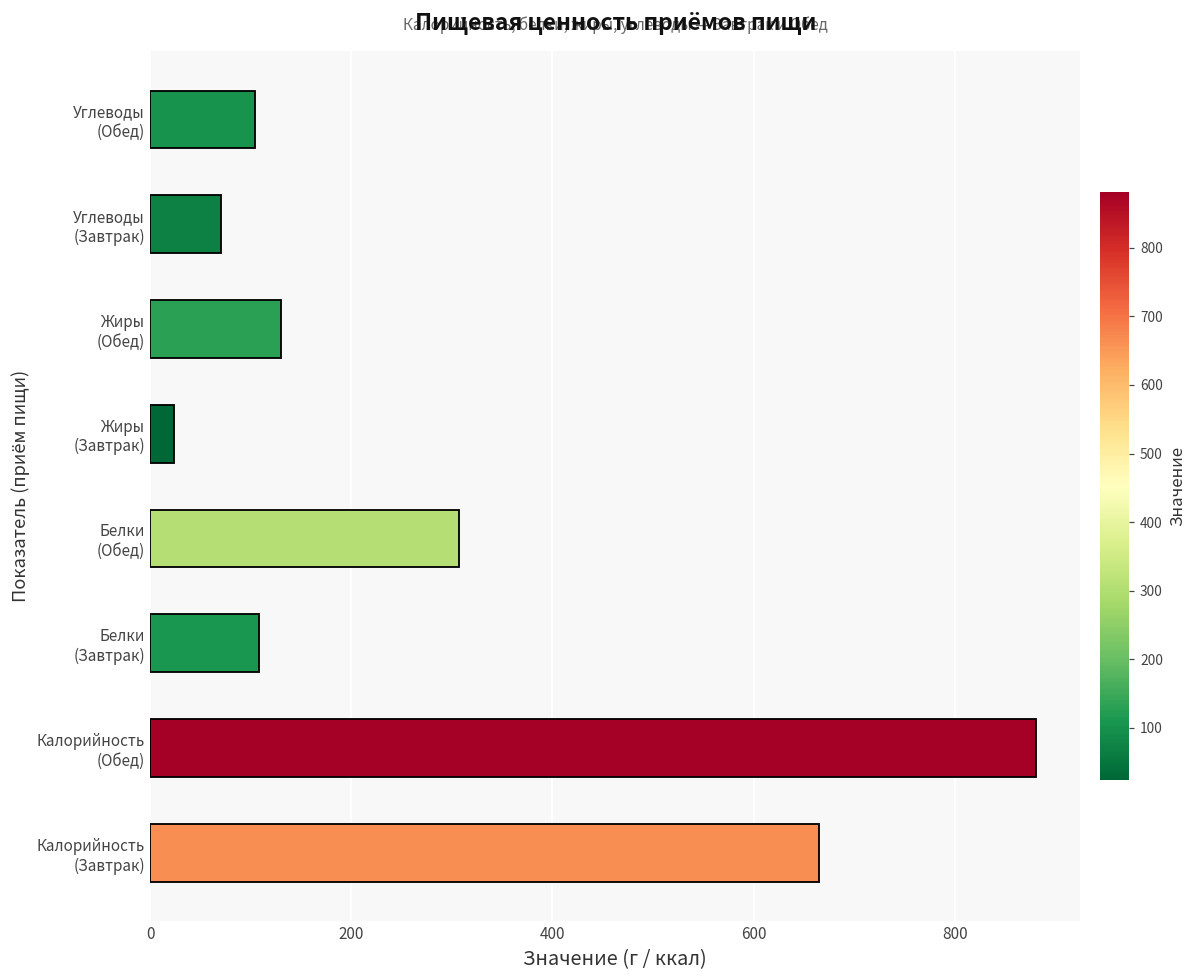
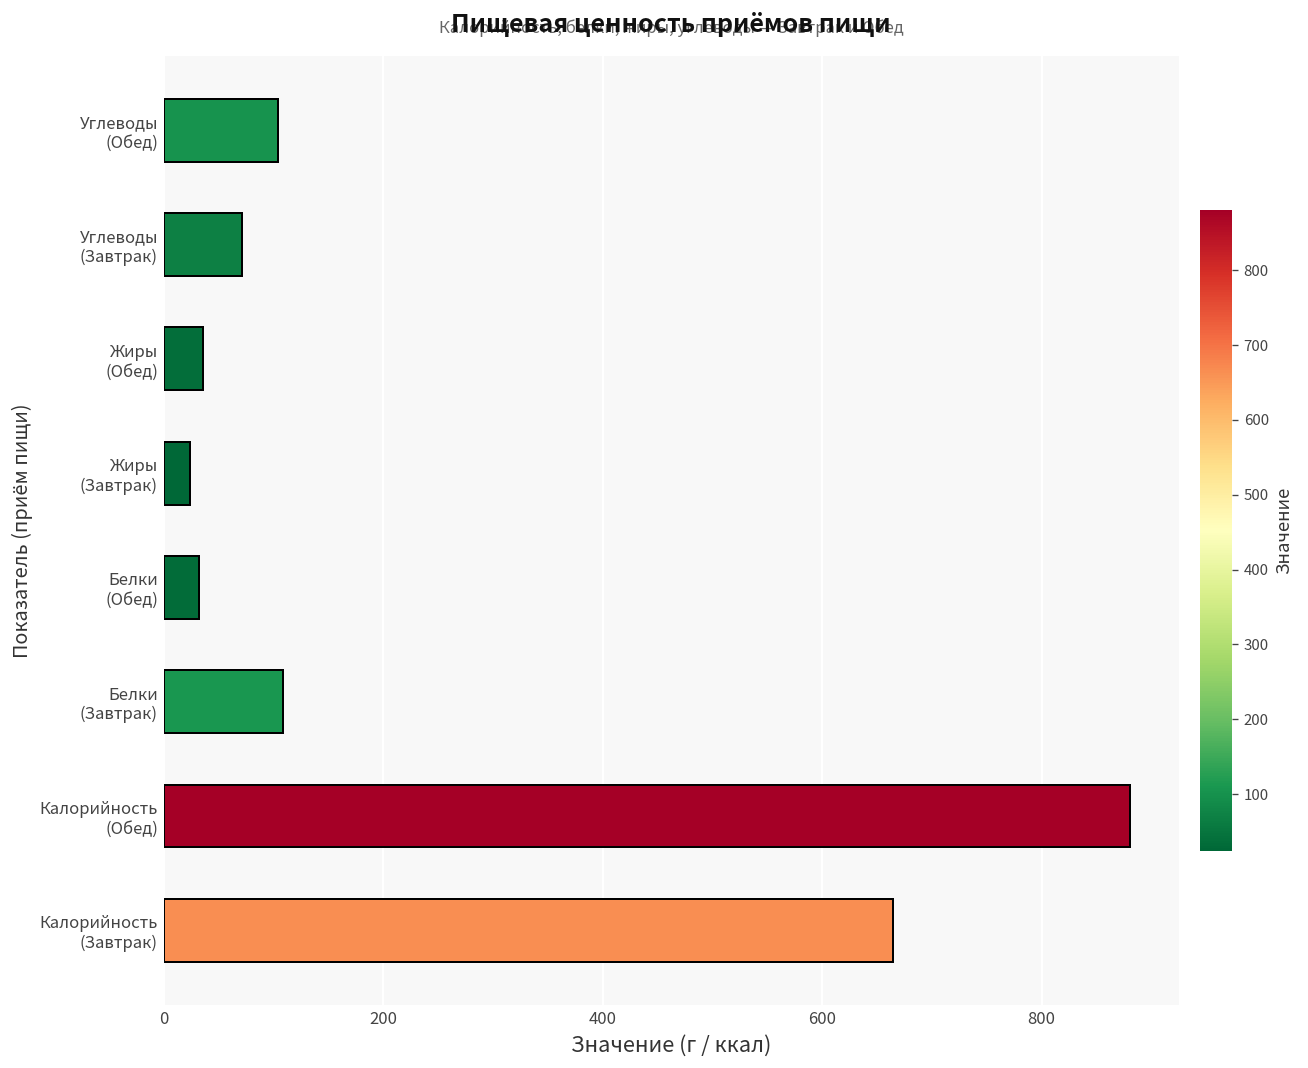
Жиры (Обед): 130 -> 40
Белки (Обед): 310 -> 30
